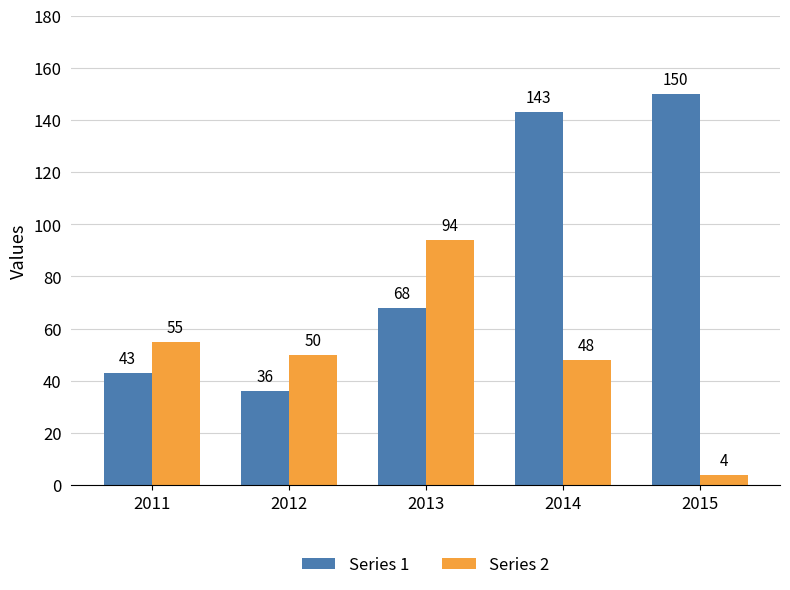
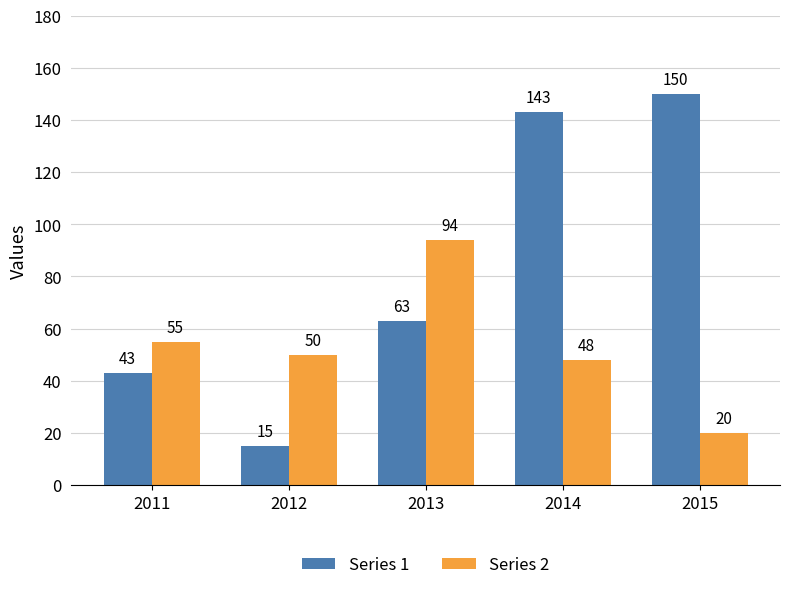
Series 1, 2012: 36 -> 15
Series 1, 2013: 68 -> 63
Series 2, 2015: 4 -> 20
